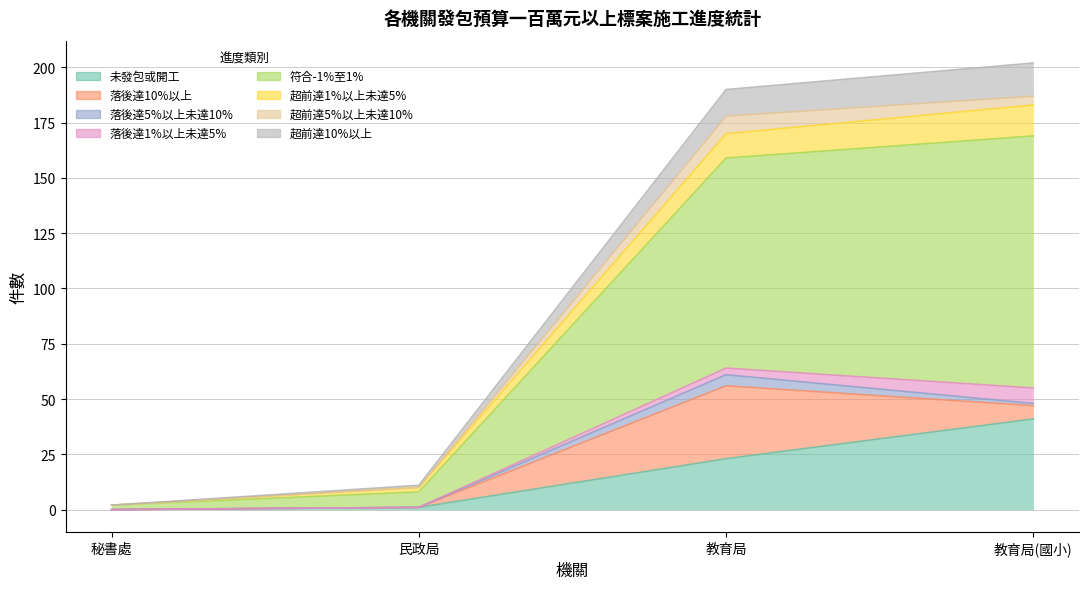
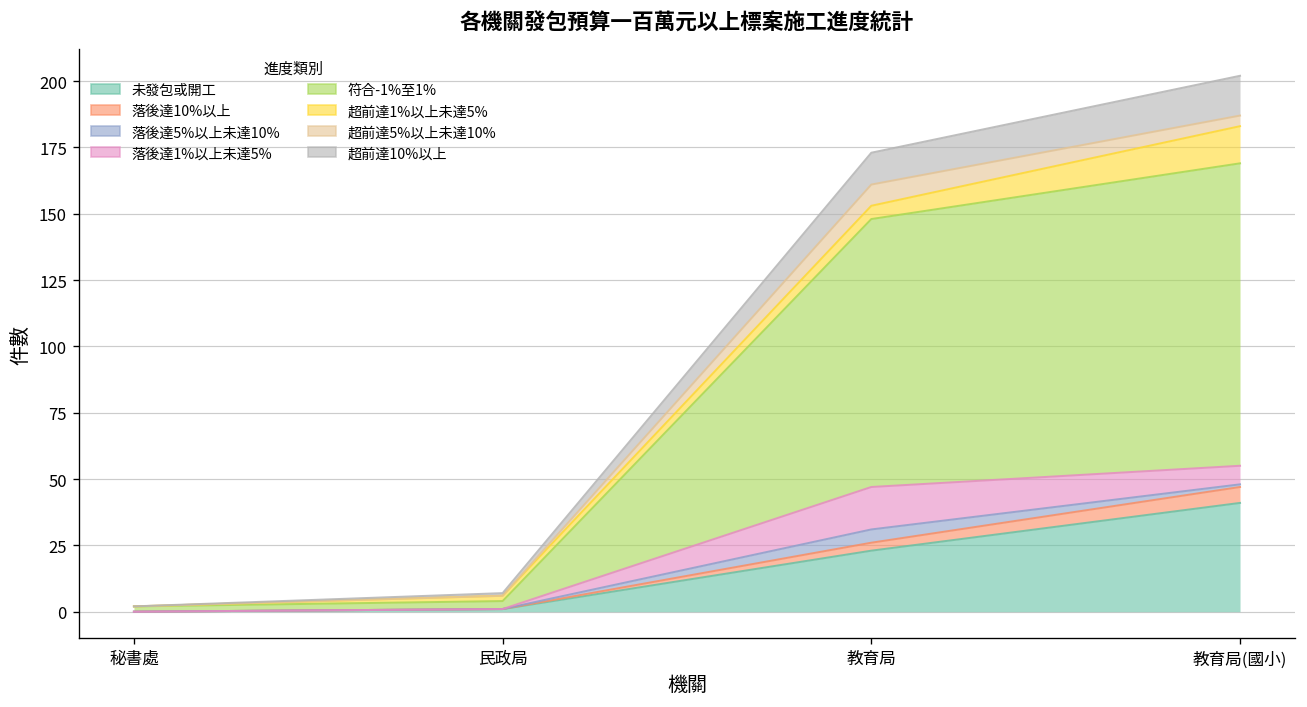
符合-1%至1%, 民政局: 7 -> 3
落後達10%以上, 教育局: 33 -> 3
落後達1%以上未達5%, 教育局: 3 -> 16
符合-1%至1%, 教育局: 95 -> 101
超前達1%以上未達5%, 教育局: 11 -> 5
